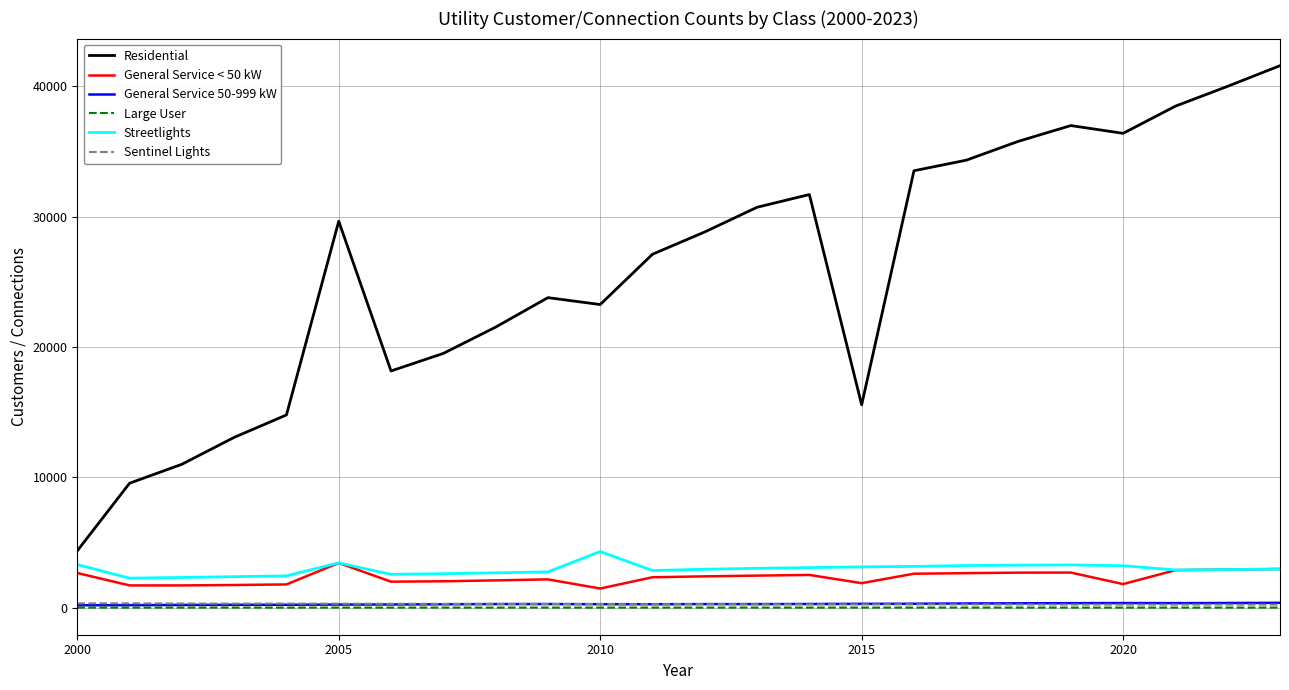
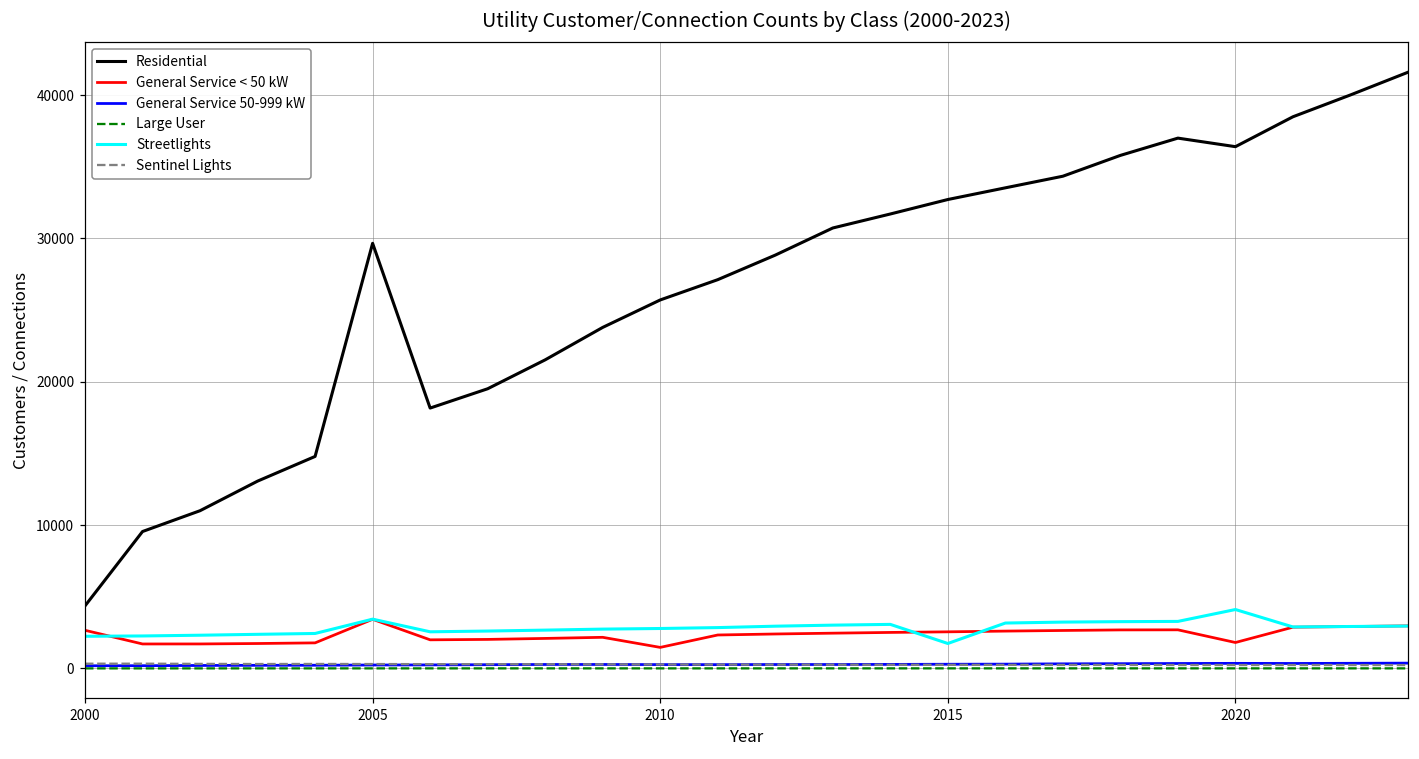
Streetlights, 2000: 3300 -> 2200
Residential, 2010: 23300 -> 25700
Streetlights, 2010: 4300 -> 2800
Residential, 2015: 15600 -> 32700
General Service < 50 kW, 2015: 1900 -> 2600
Streetlights, 2015: 3100 -> 1700
Streetlights, 2020: 3200 -> 4100
